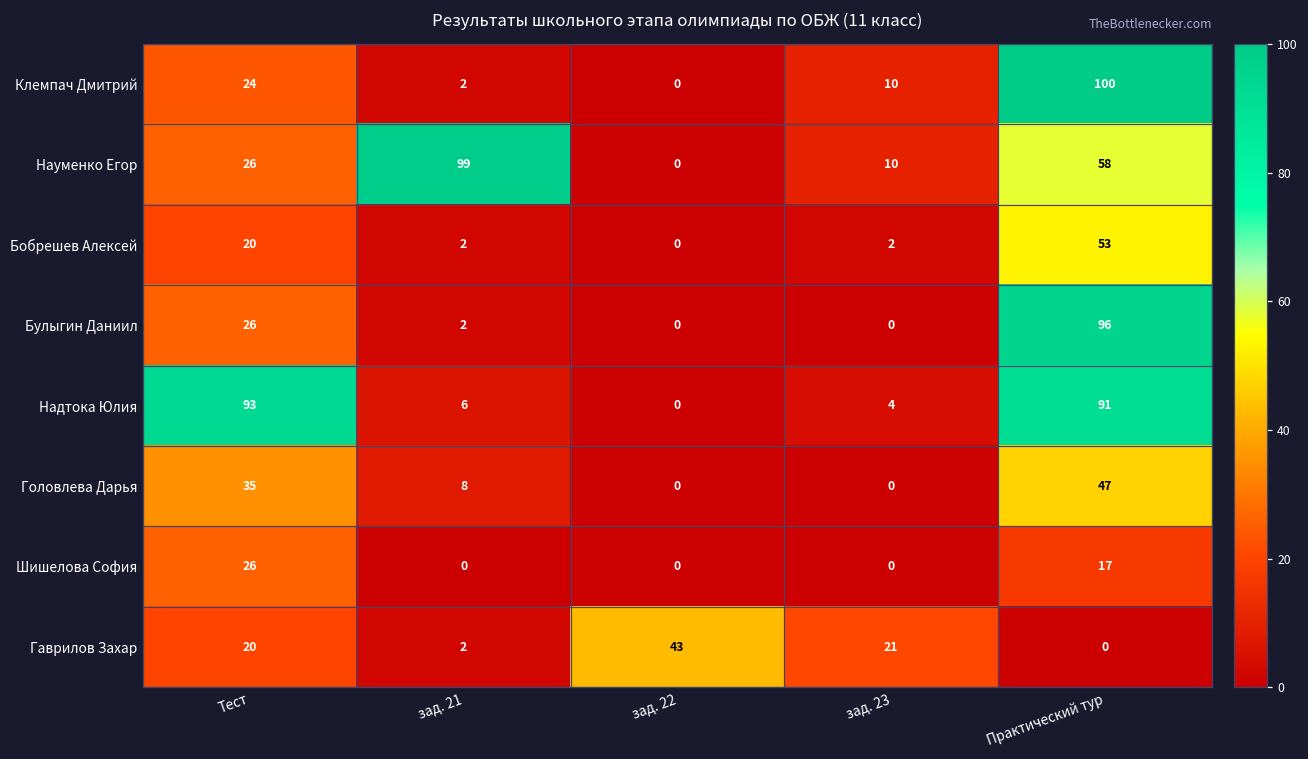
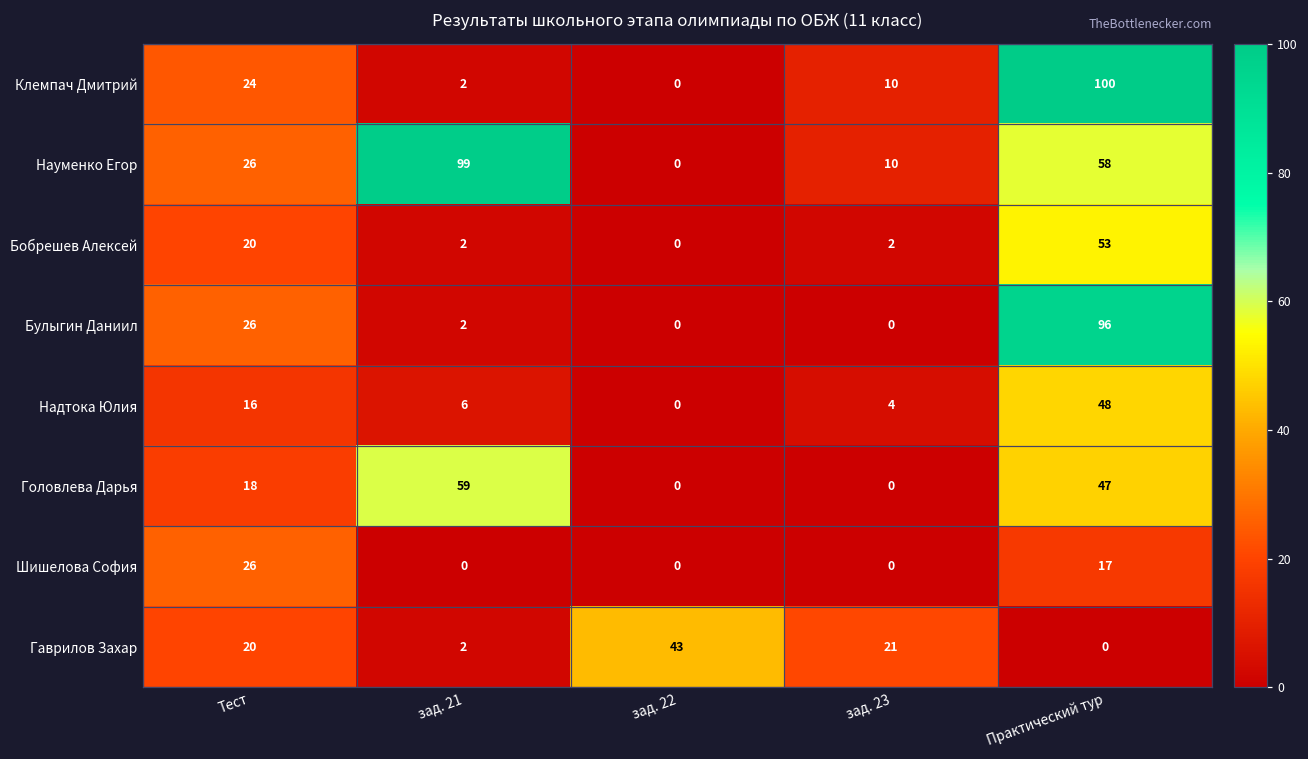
Надтока Юлия, Тест: 93 -> 16
Надтока Юлия, Практический тур: 91 -> 48
Головлева Дарья, Тест: 35 -> 18
Головлева Дарья, зад. 21: 8 -> 59
